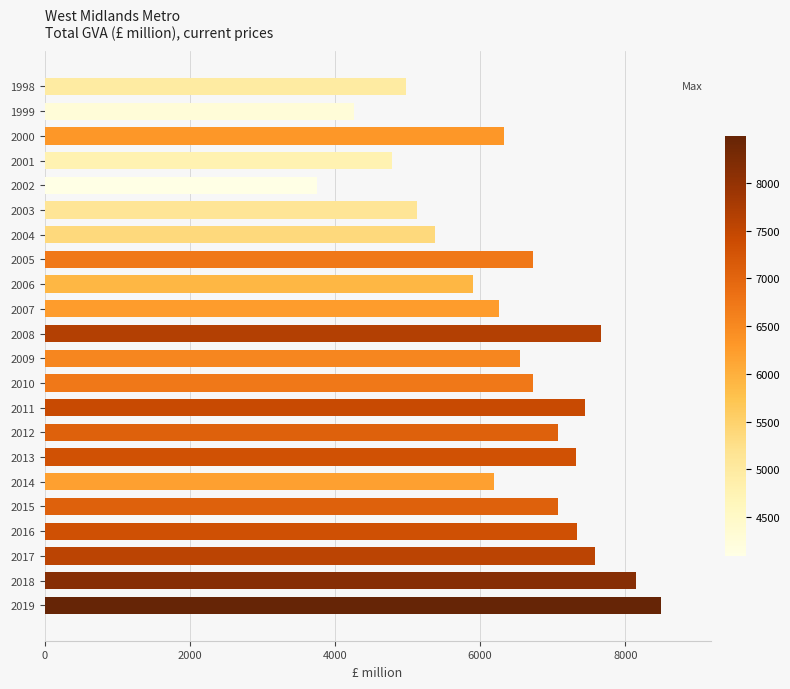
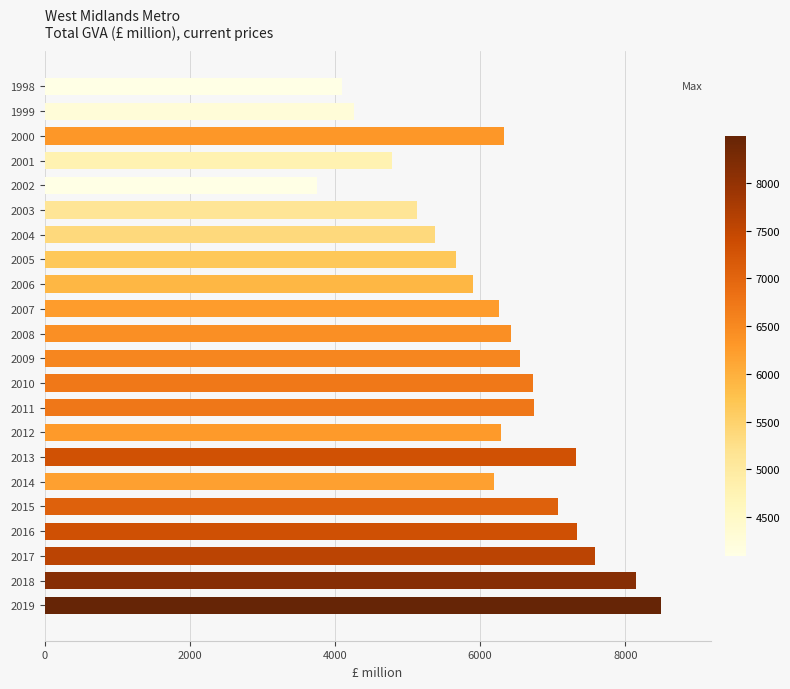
1998: 5000 -> 4100
2005: 6700 -> 5700
2008: 7700 -> 6400
2011: 7400 -> 6700
2012: 7100 -> 6300
